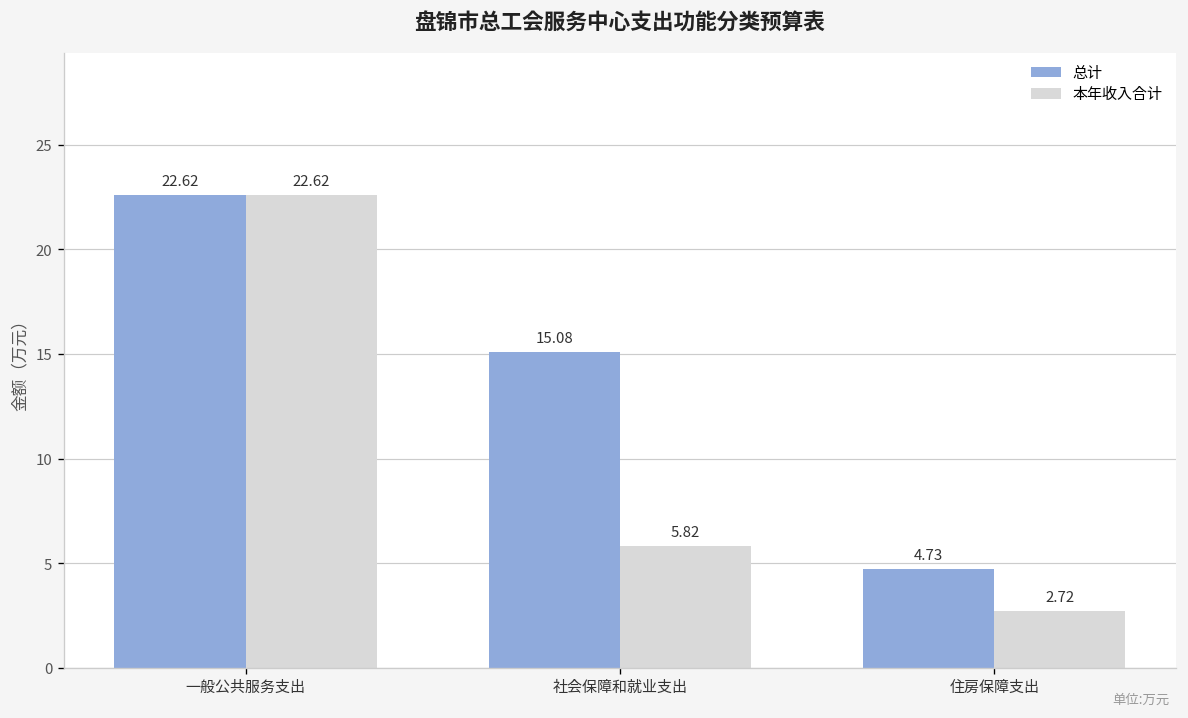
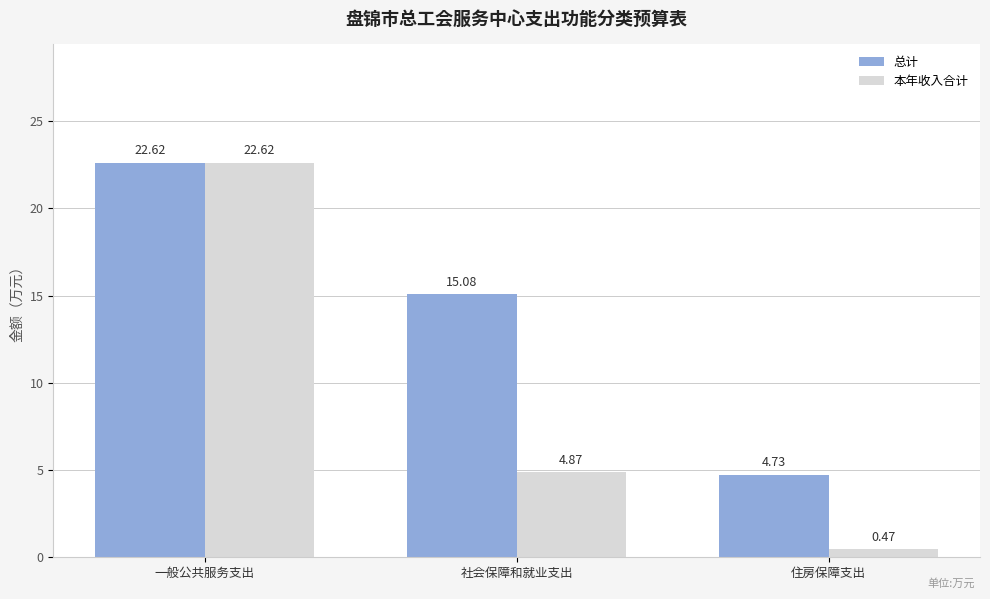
本年收入合计, 社会保障和就业支出: 5.82 -> 4.87
本年收入合计, 住房保障支出: 2.72 -> 0.47
